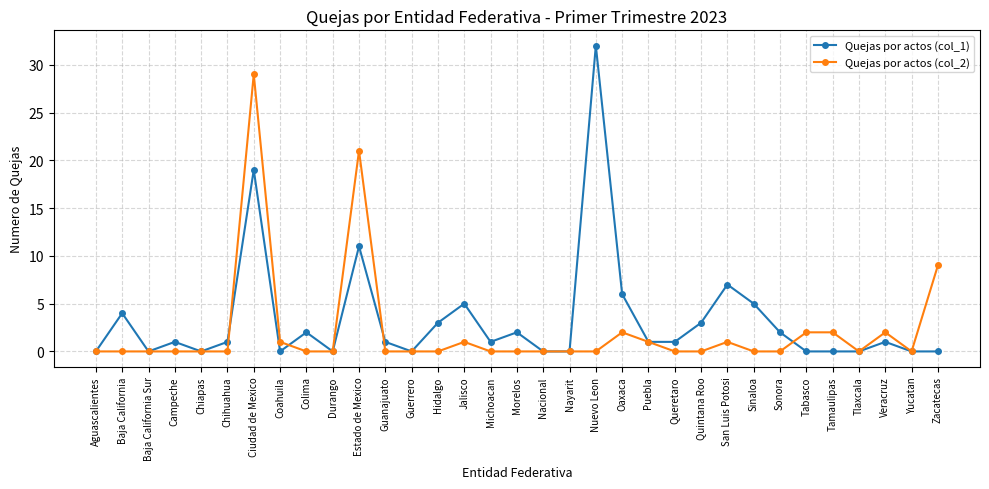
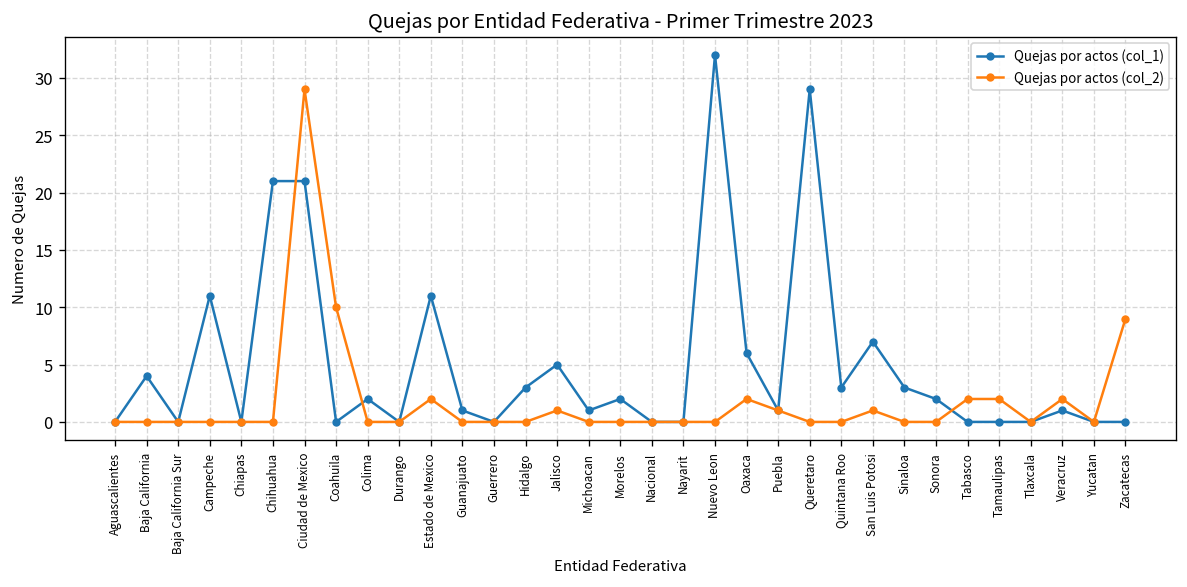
Quejas por actos (col_1), Campeche: 1 -> 11
Quejas por actos (col_1), Chihuahua: 1 -> 21
Quejas por actos (col_1), Ciudad de Mexico: 19 -> 21
Quejas por actos (col_2), Coahuila: 1 -> 10
Quejas por actos (col_2), Estado de Mexico: 21 -> 2
Quejas por actos (col_1), Queretaro: 1 -> 29
Quejas por actos (col_1), Sinaloa: 5 -> 3
